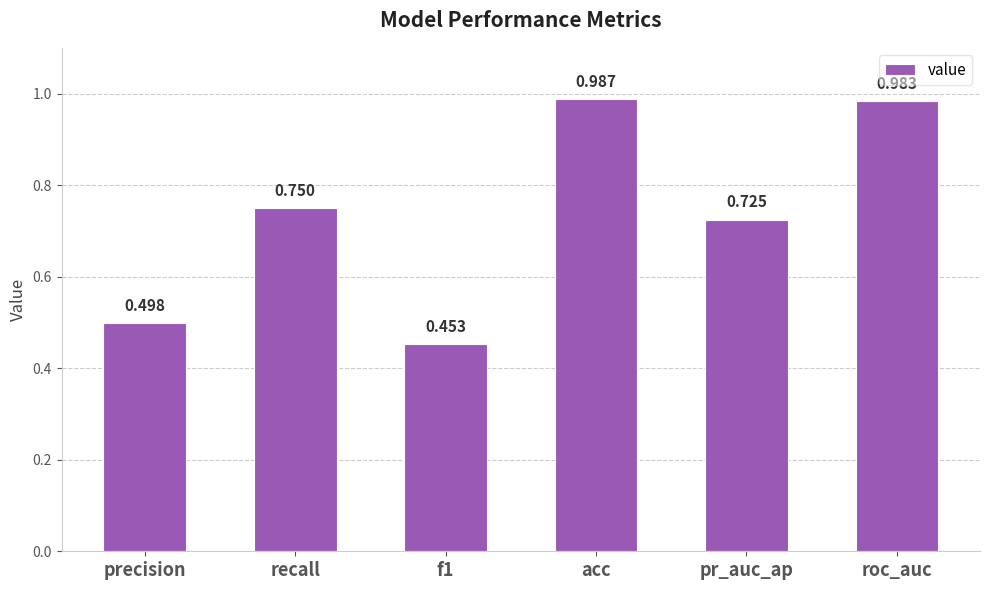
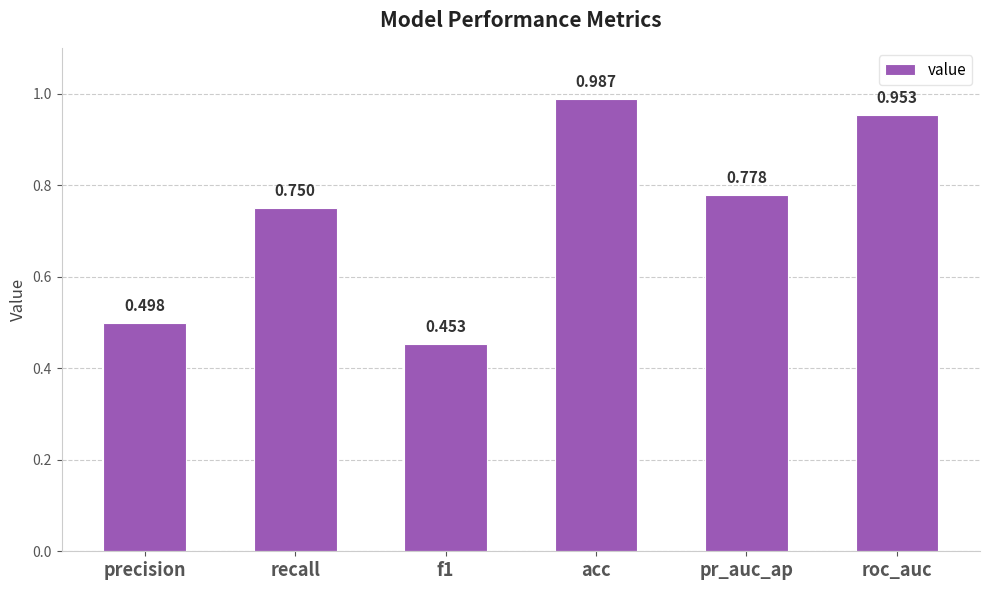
pr_auc_ap: 0.725 -> 0.778
roc_auc: 0.98 -> 0.95
